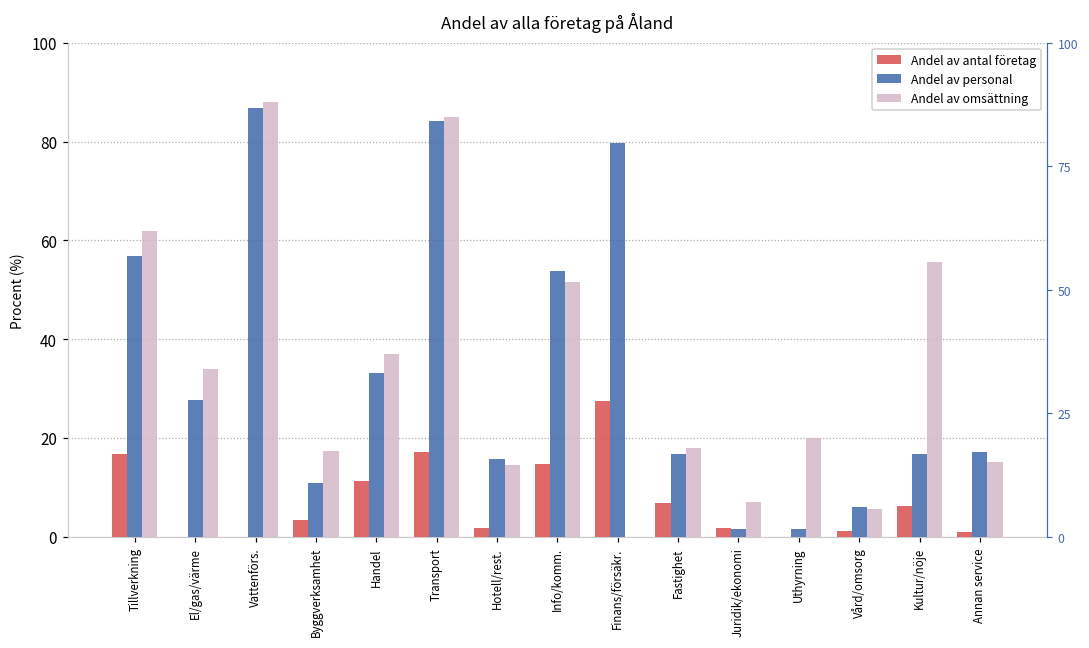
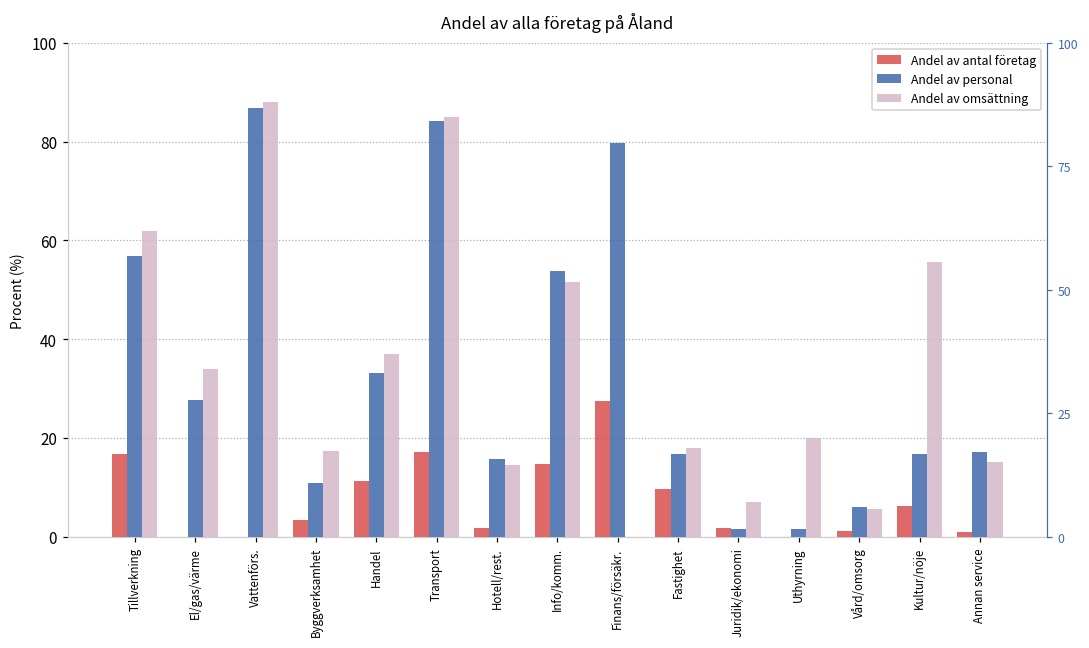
Andel av antal företag, Fastighet: 7 -> 10
